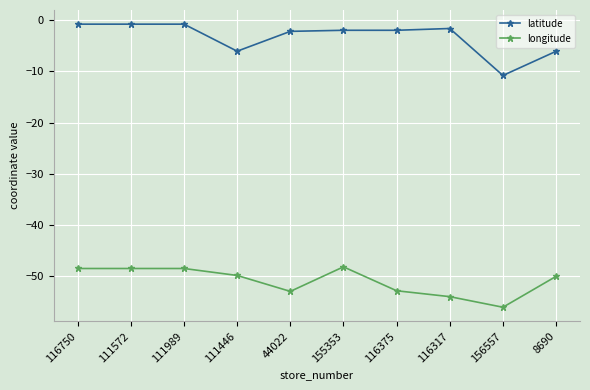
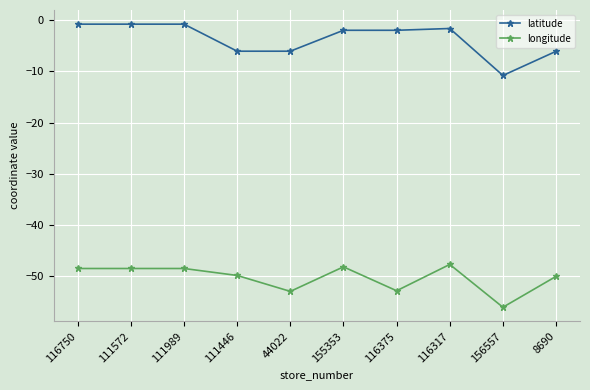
latitude, 44022: -2 -> -6
longitude, 116317: -54 -> -48
